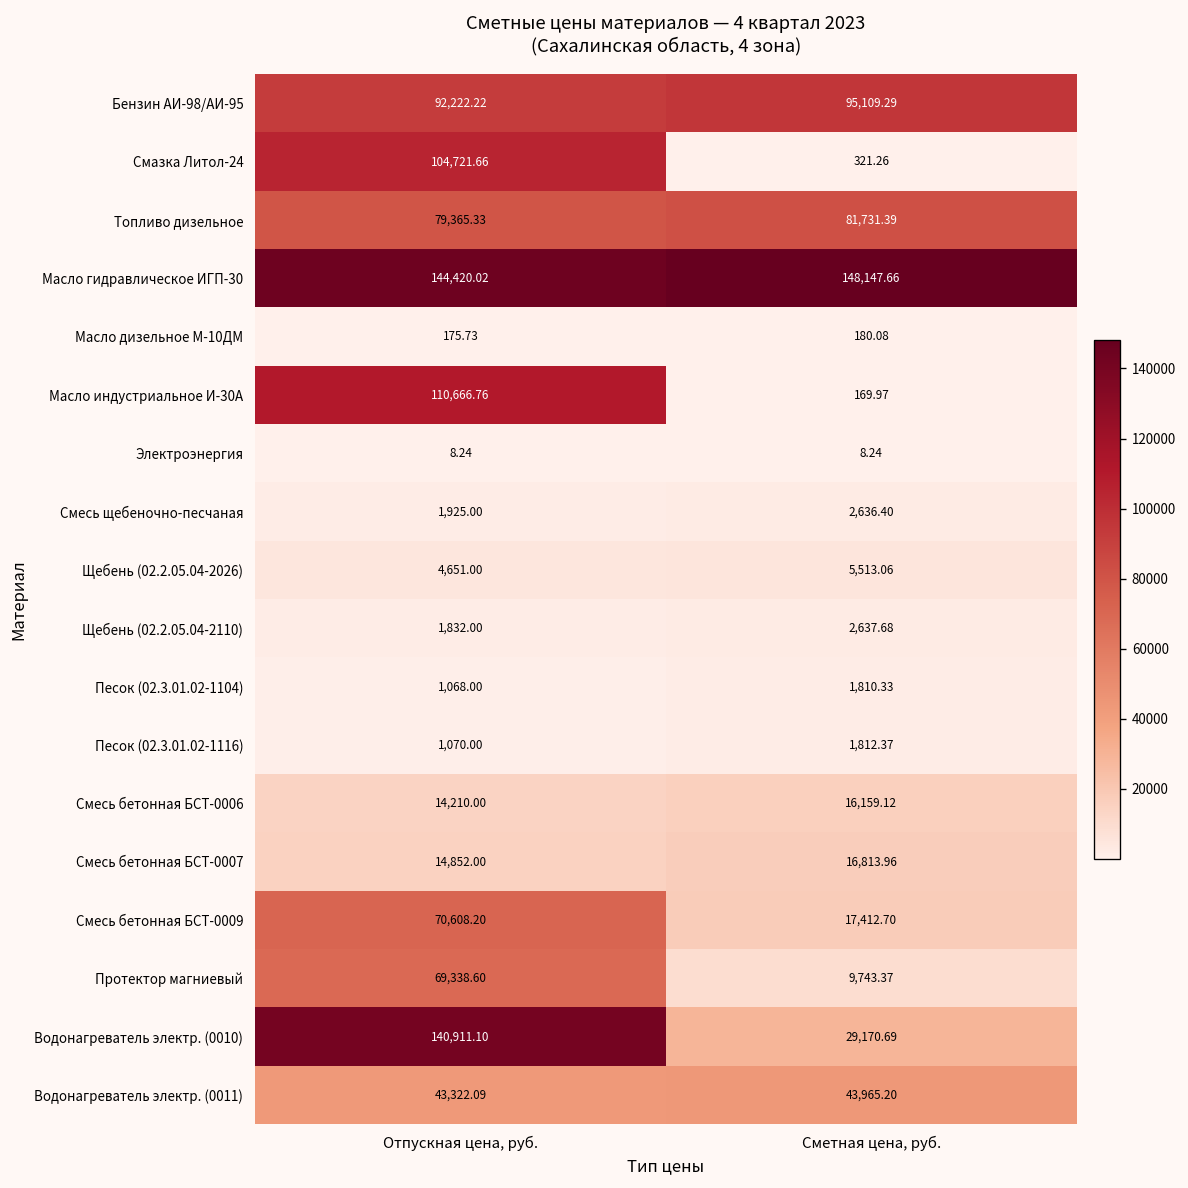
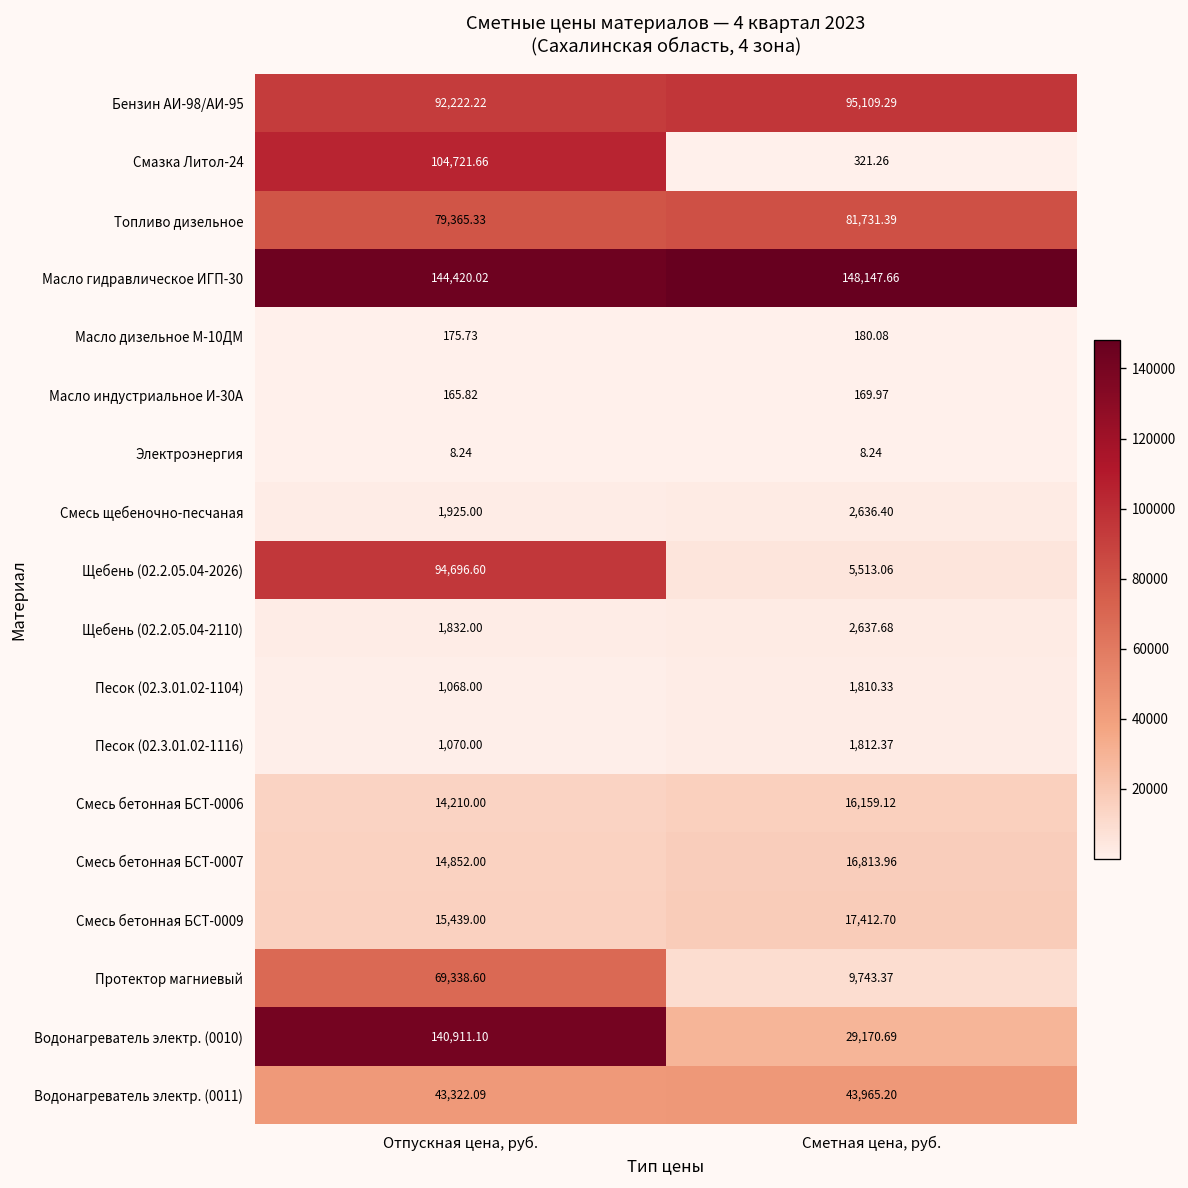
Масло индустриальное И-30А, Отпускная цена, руб.: 110,666.76 -> 165.82
Щебень (02.2.05.04-2026), Отпускная цена, руб.: 4,651.00 -> 94,696.60
Смесь бетонная БСТ-0009, Отпускная цена, руб.: 70,608.20 -> 15,439.00
